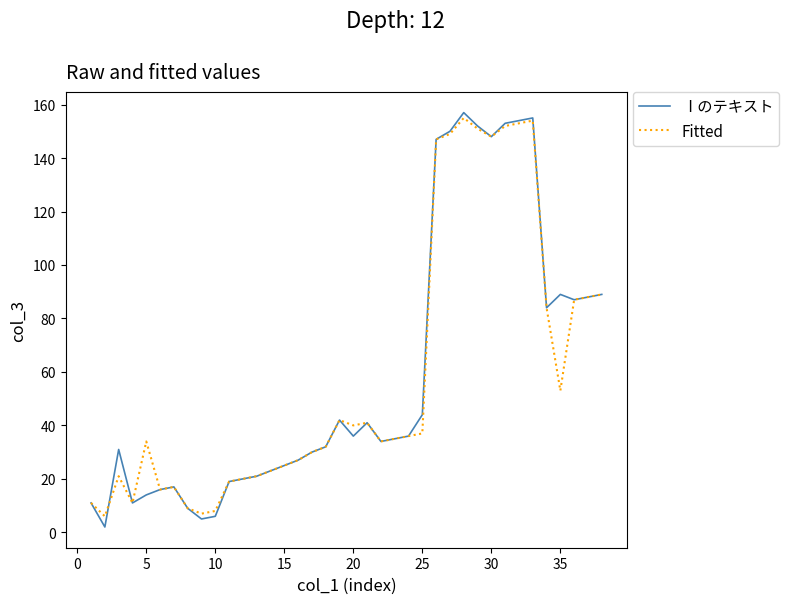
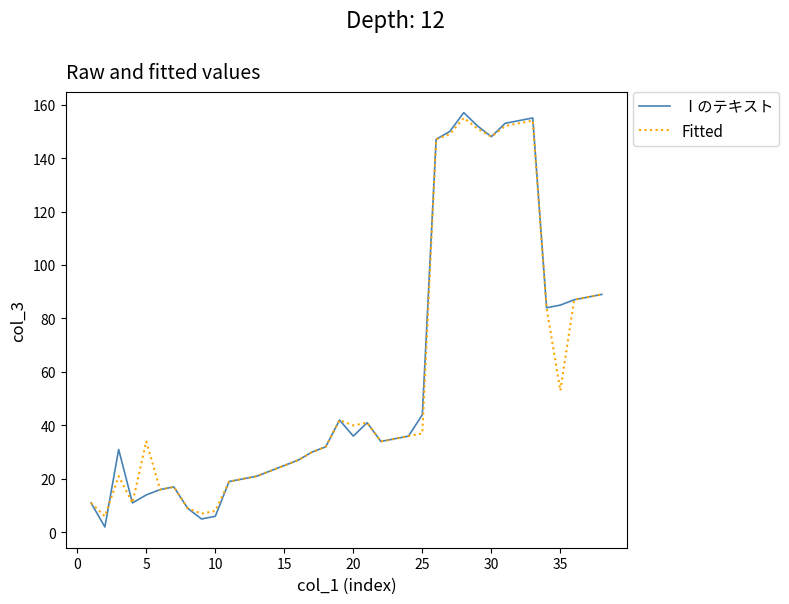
Ⅰのテキスト, 35: 89 -> 85
